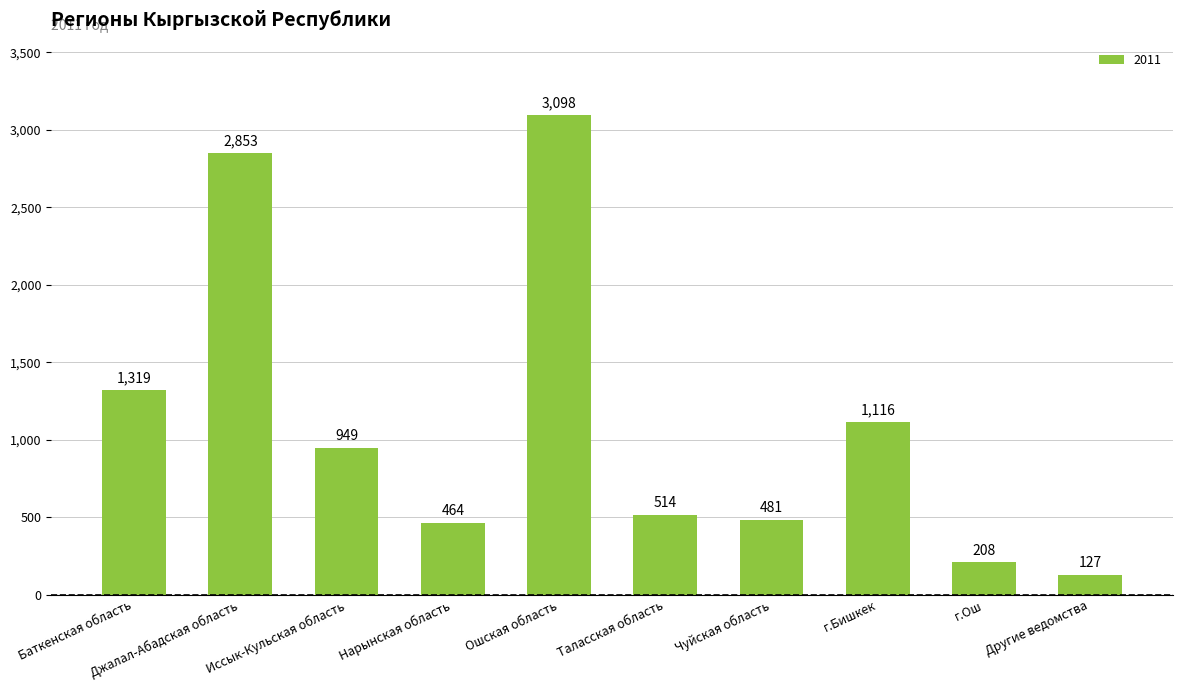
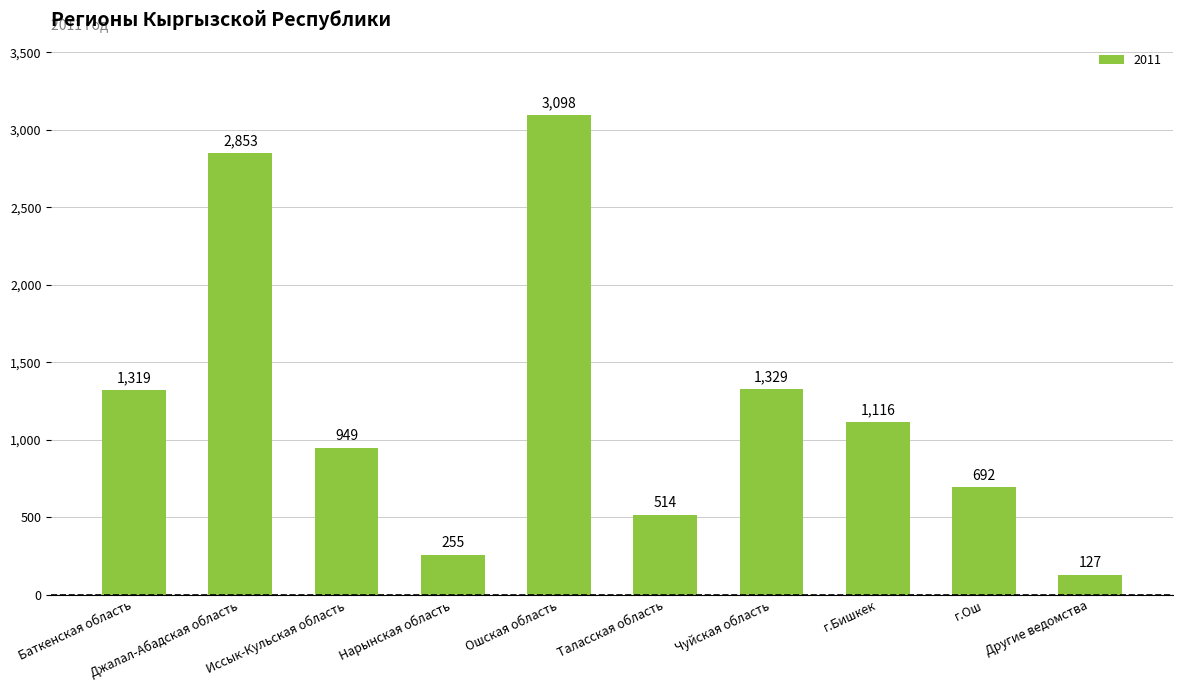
Нарынская область: 464 -> 255
Чуйская область: 481 -> 1,329
г.Ош: 208 -> 692
